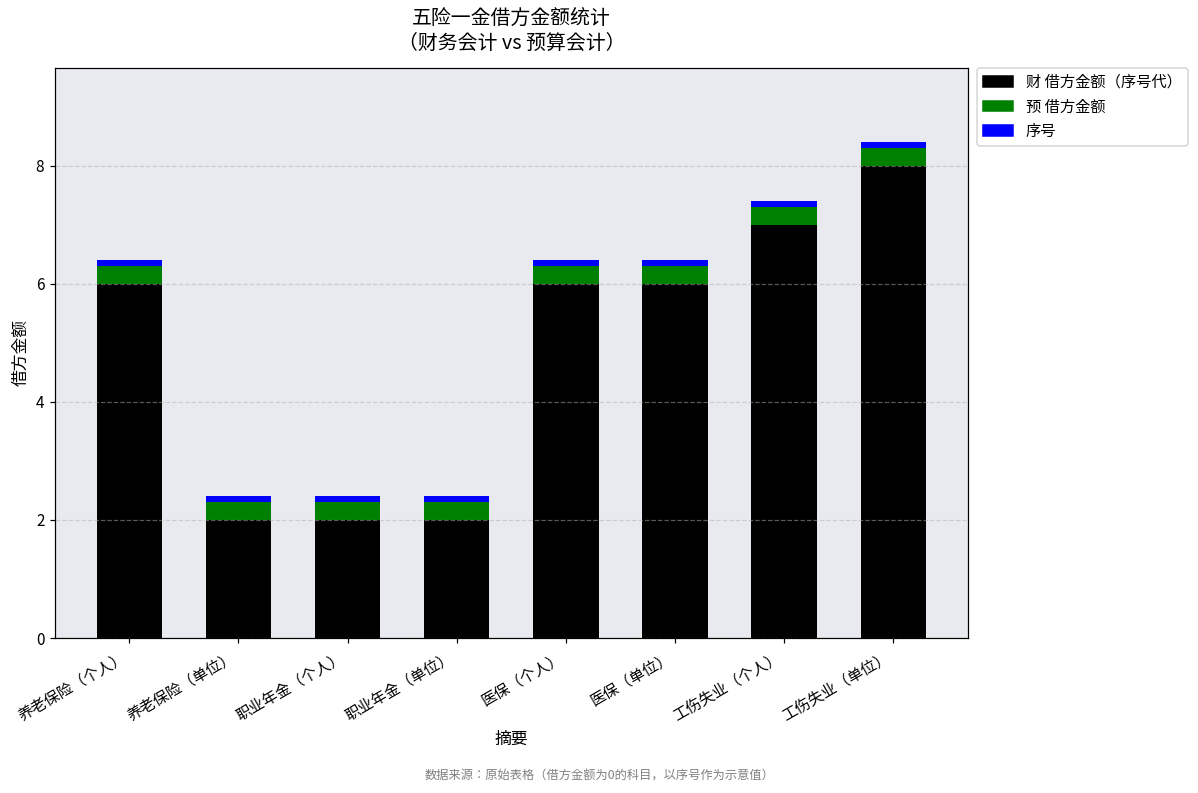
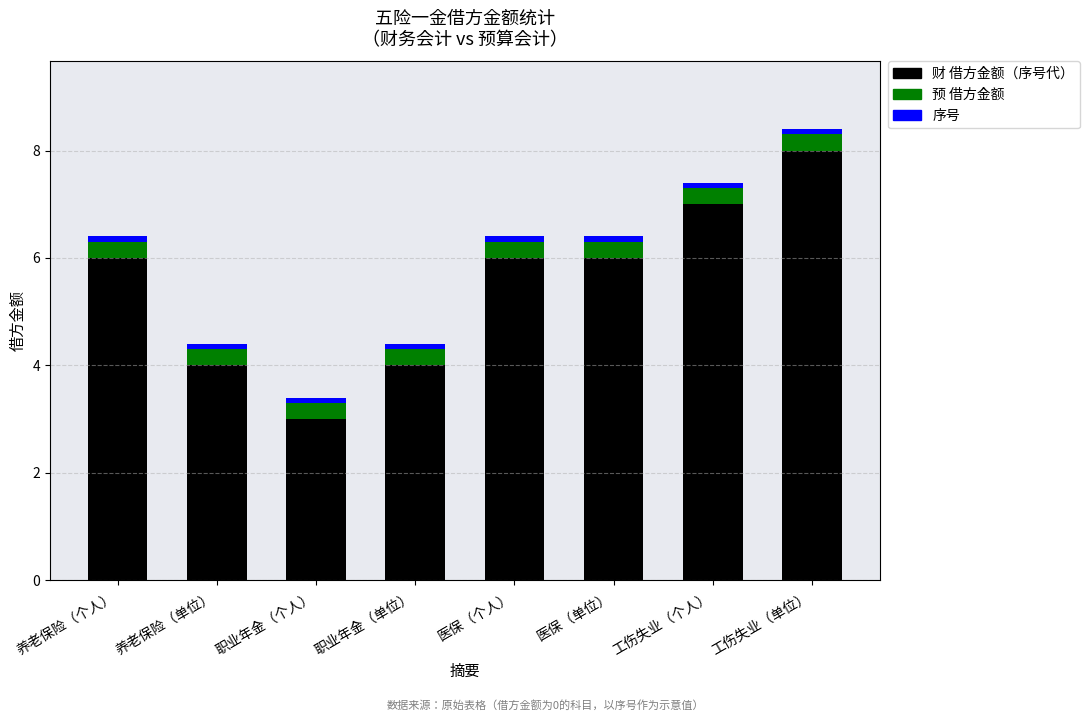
财 借方金额（序号代）, 养老保险（单位）: 2 -> 4
财 借方金额（序号代）, 职业年金（个人）: 2 -> 3
财 借方金额（序号代）, 职业年金（单位）: 2 -> 4
